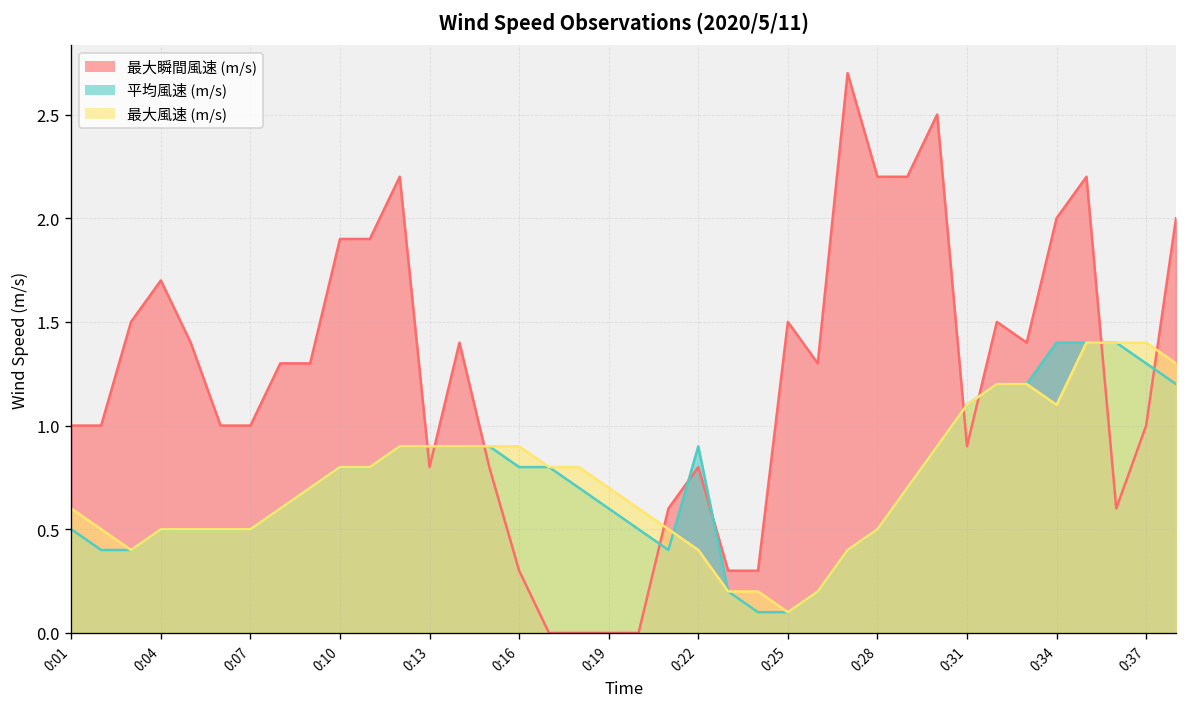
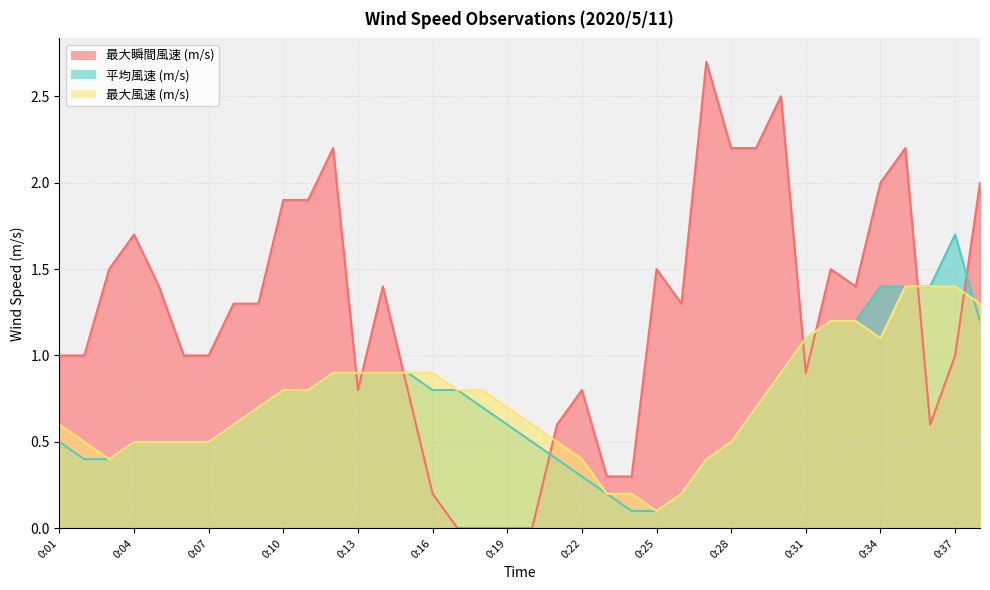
最大瞬間風速 (m/s), 0:16: 0.3 -> 0.2
平均風速 (m/s), 0:22: 0.9 -> 0.3
平均風速 (m/s), 0:37: 1.3 -> 1.7
